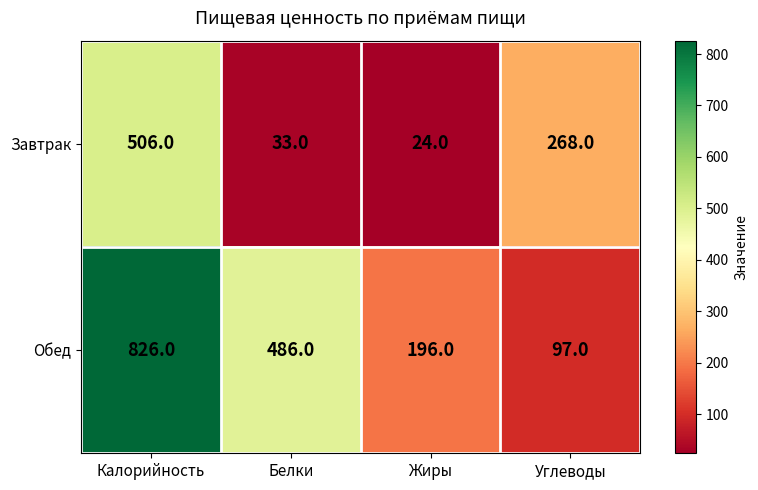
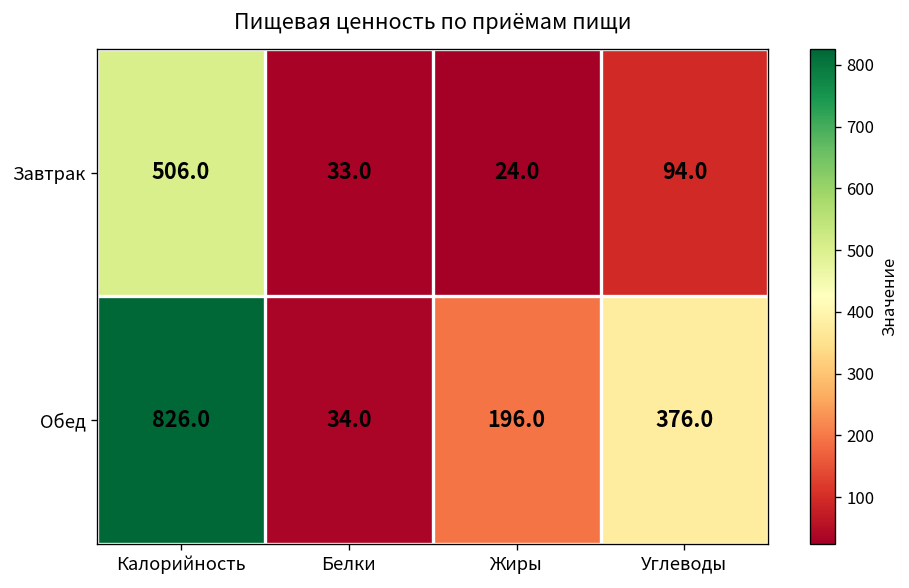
Завтрак, Углеводы: 268.0 -> 94.0
Обед, Белки: 486.0 -> 34.0
Обед, Углеводы: 97.0 -> 376.0
